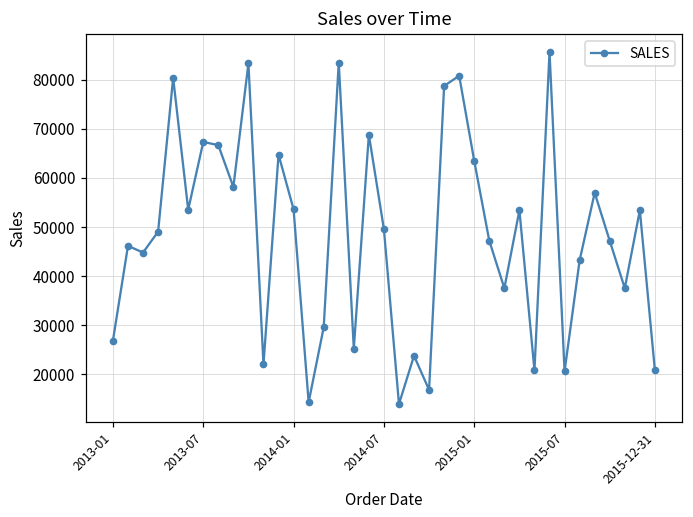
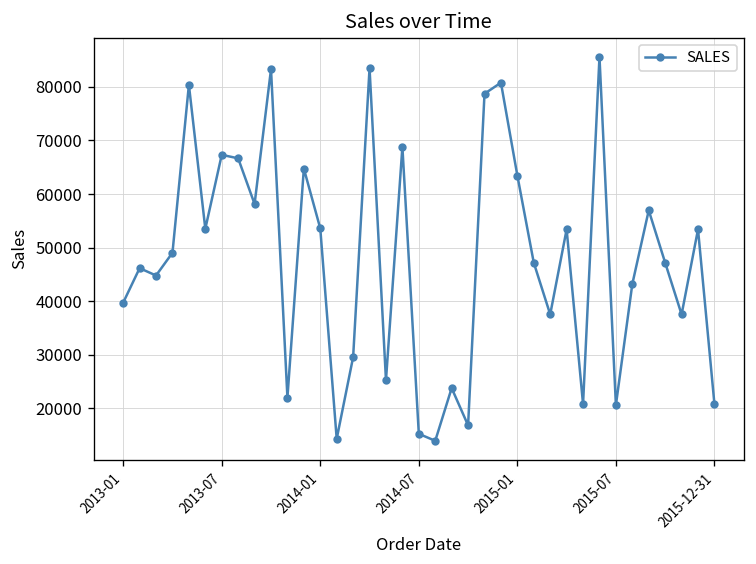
2013-01: 27000 -> 40000
2014-07: 50000 -> 15000
